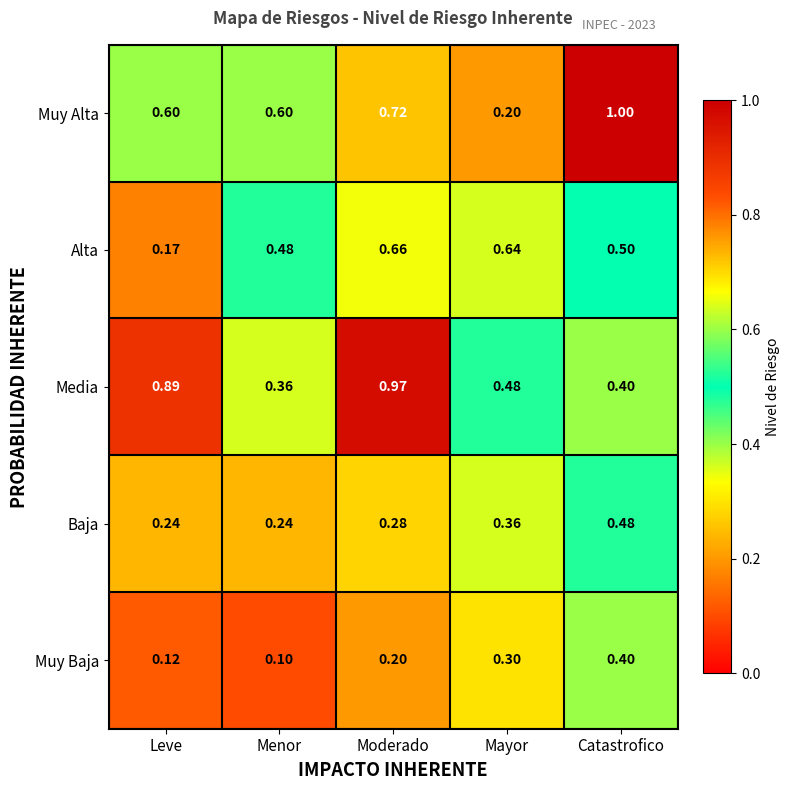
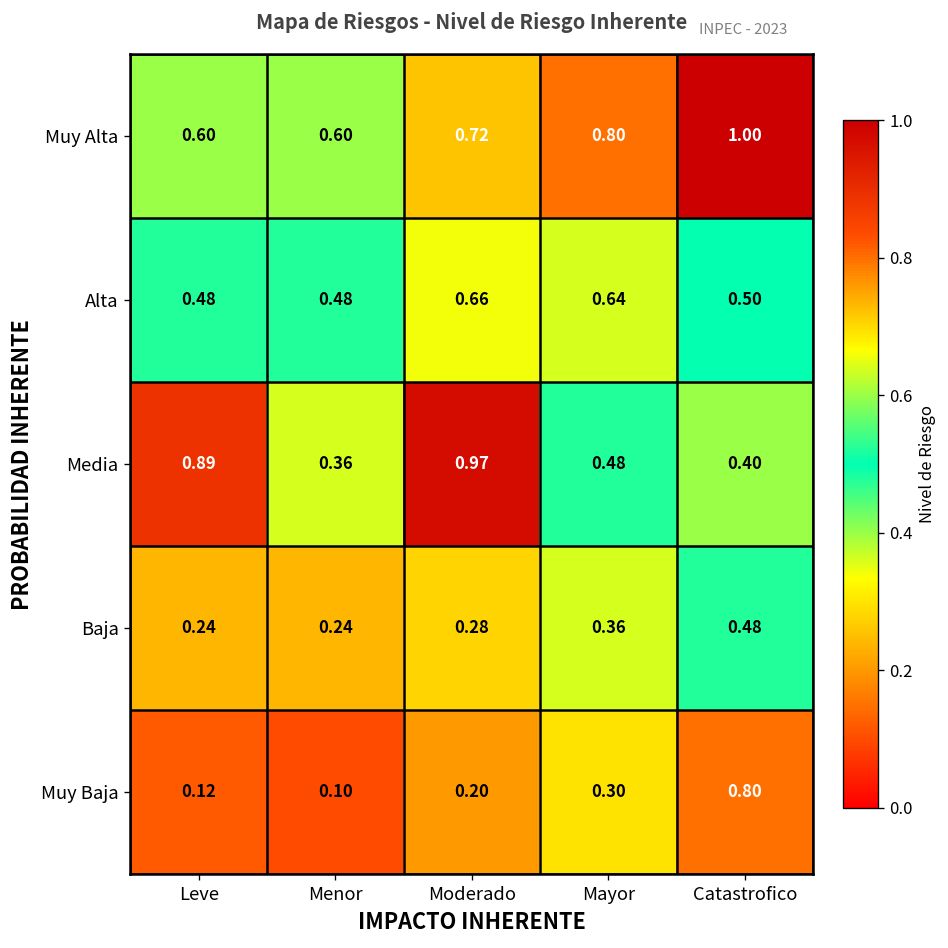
Muy Alta, Mayor: 0.20 -> 0.80
Alta, Leve: 0.17 -> 0.48
Muy Baja, Catastrofico: 0.40 -> 0.80
